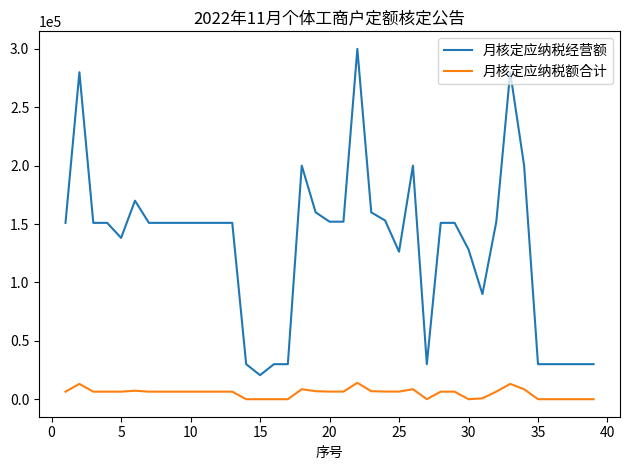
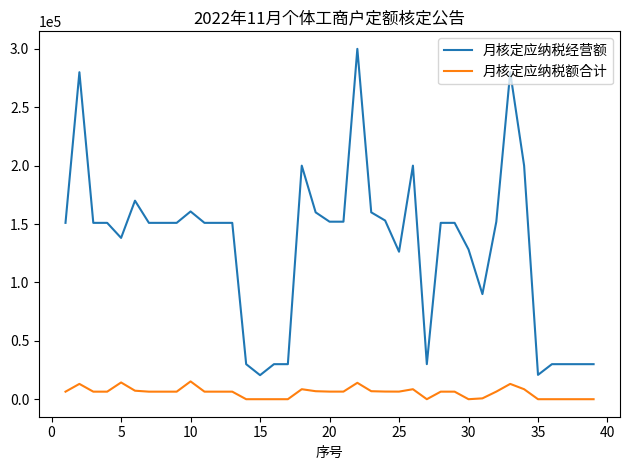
月核定应纳税额合计, 5: 6000 -> 14000
月核定应纳税经营额, 10: 151000 -> 161000
月核定应纳税额合计, 10: 6000 -> 15000
月核定应纳税经营额, 35: 30000 -> 21000
